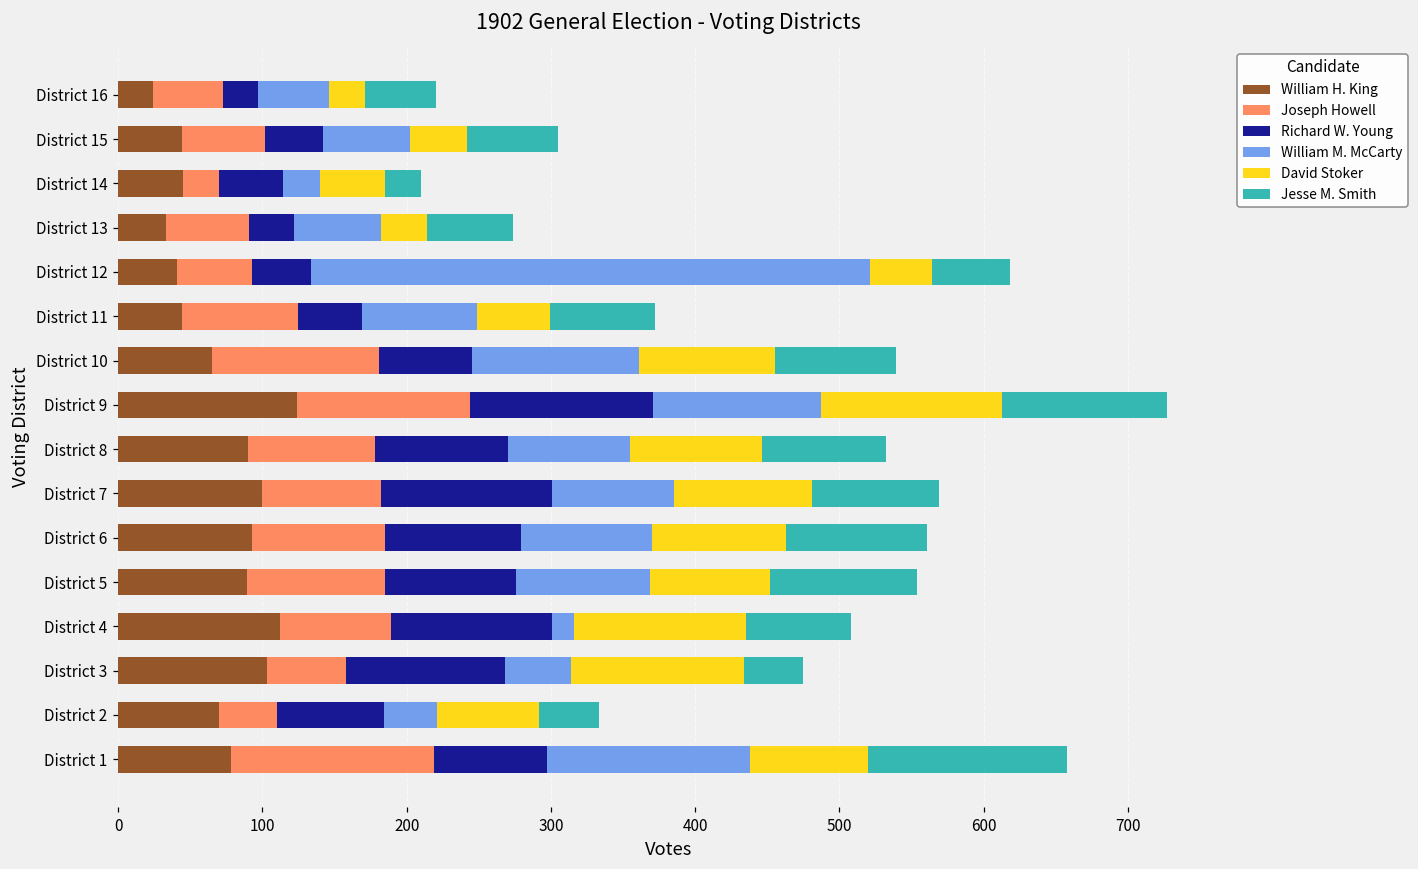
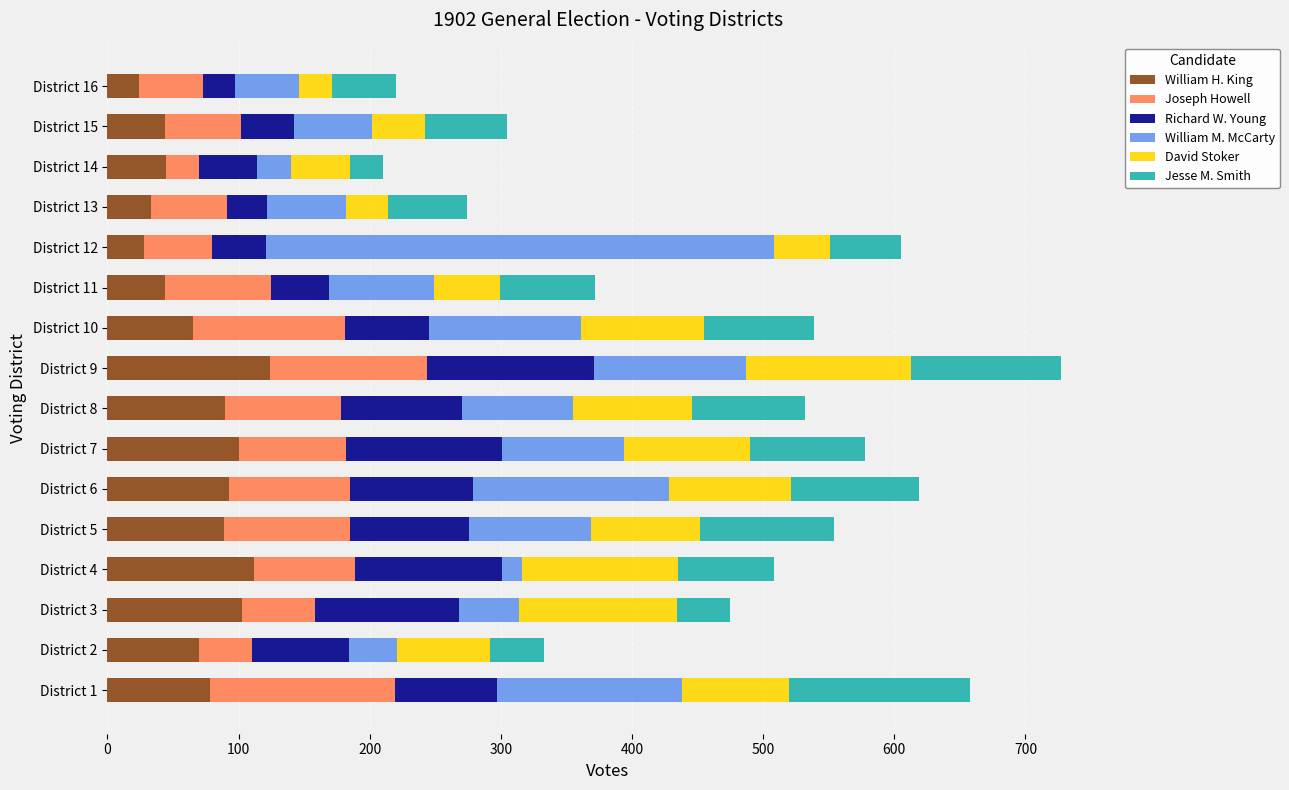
William H. King, District 12: 41 -> 28
William M. McCarty, District 7: 84 -> 93
William M. McCarty, District 6: 91 -> 149
